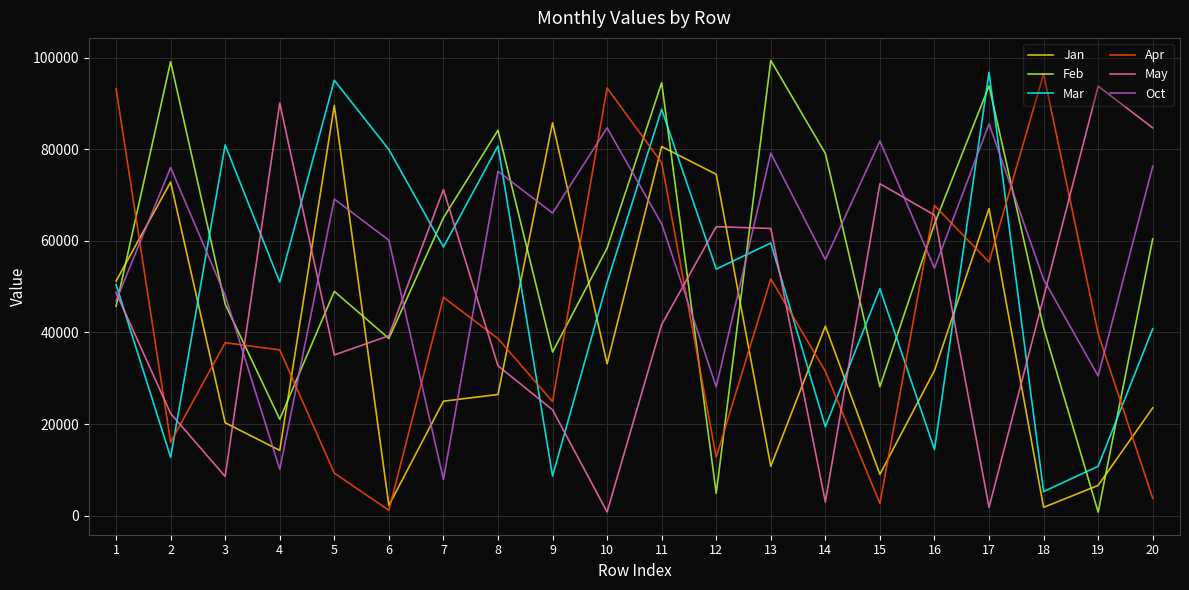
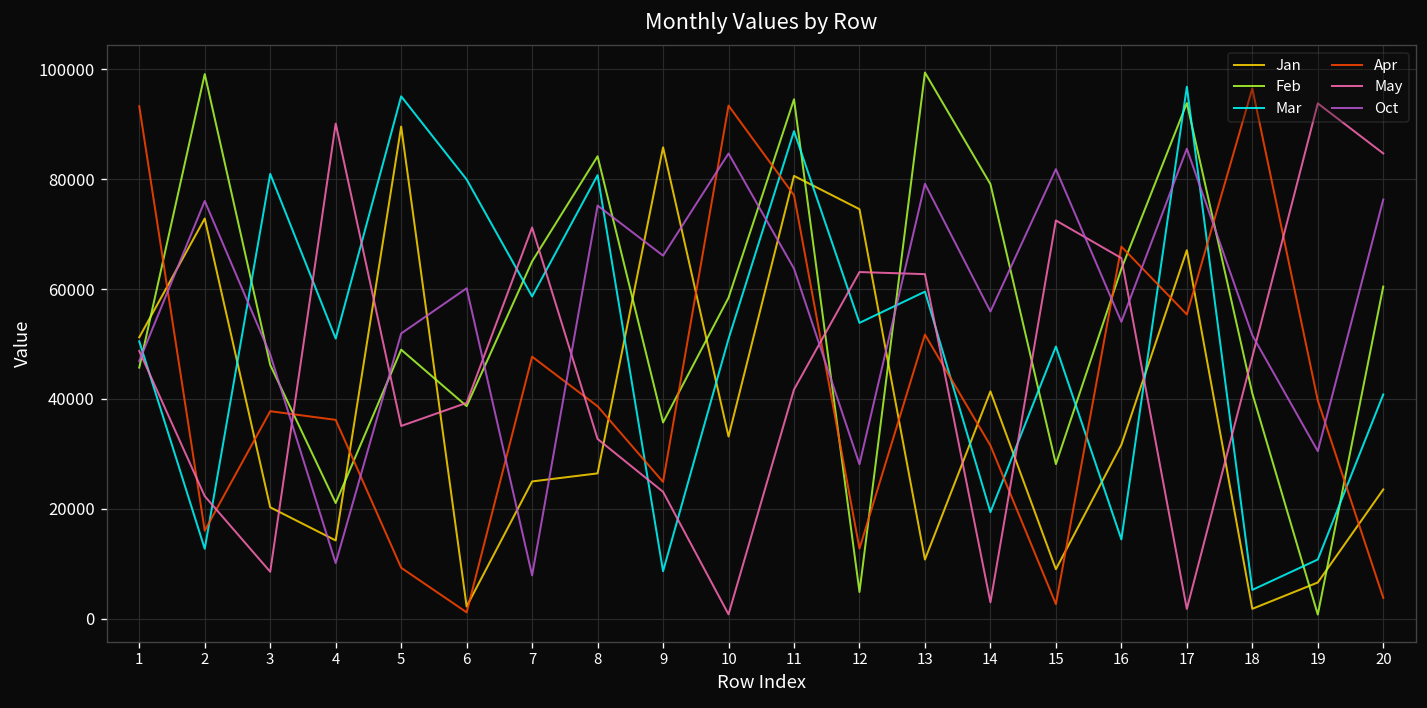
Oct, 5: 69000 -> 52000
